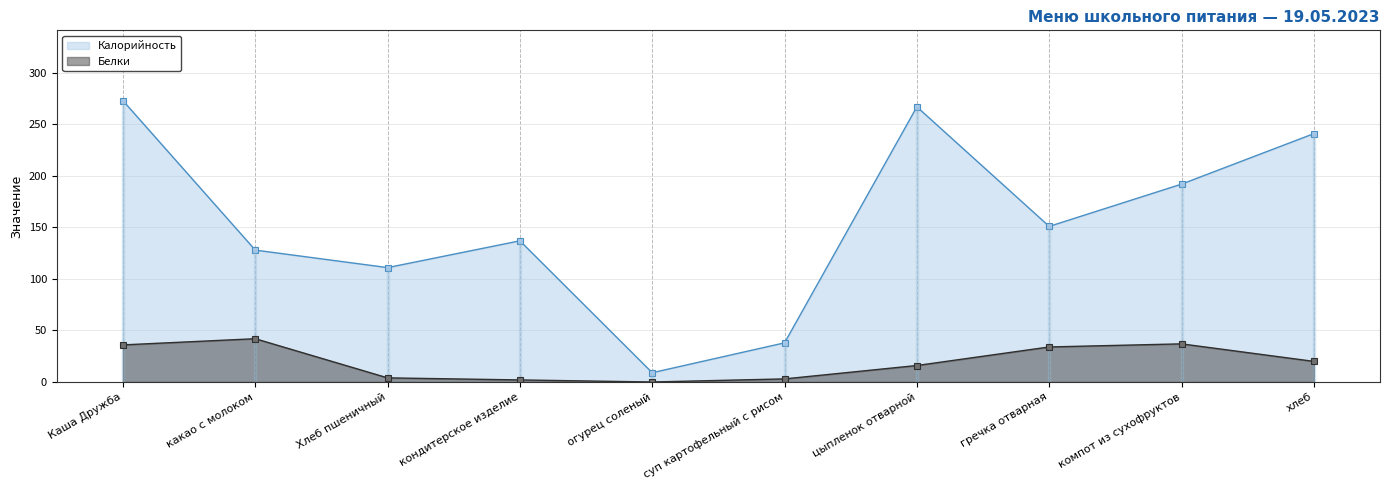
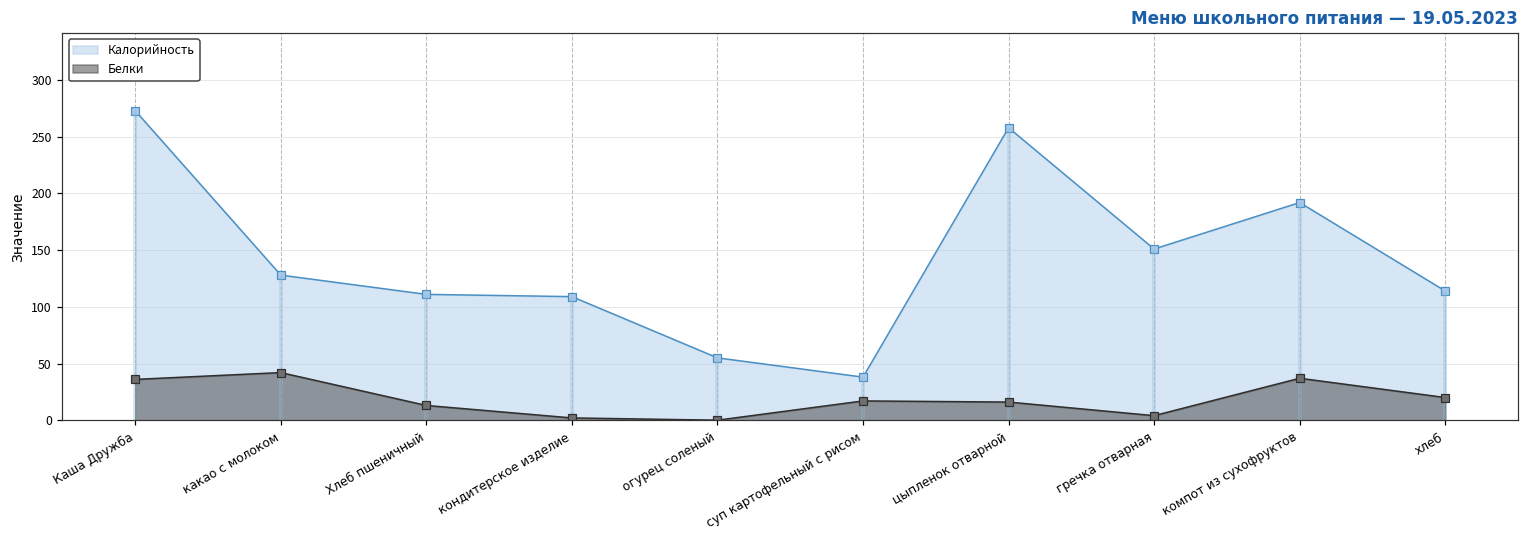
Белки, Хлеб пшеничный: 4 -> 13
Калорийность, кондитерское изделие: 137 -> 109
Калорийность, огурец соленый: 9 -> 55
Белки, суп картофельный с рисом: 3 -> 17
Калорийность, цыпленок отварной: 267 -> 258
Белки, гречка отварная: 34 -> 4
Калорийность, хлеб: 241 -> 114
